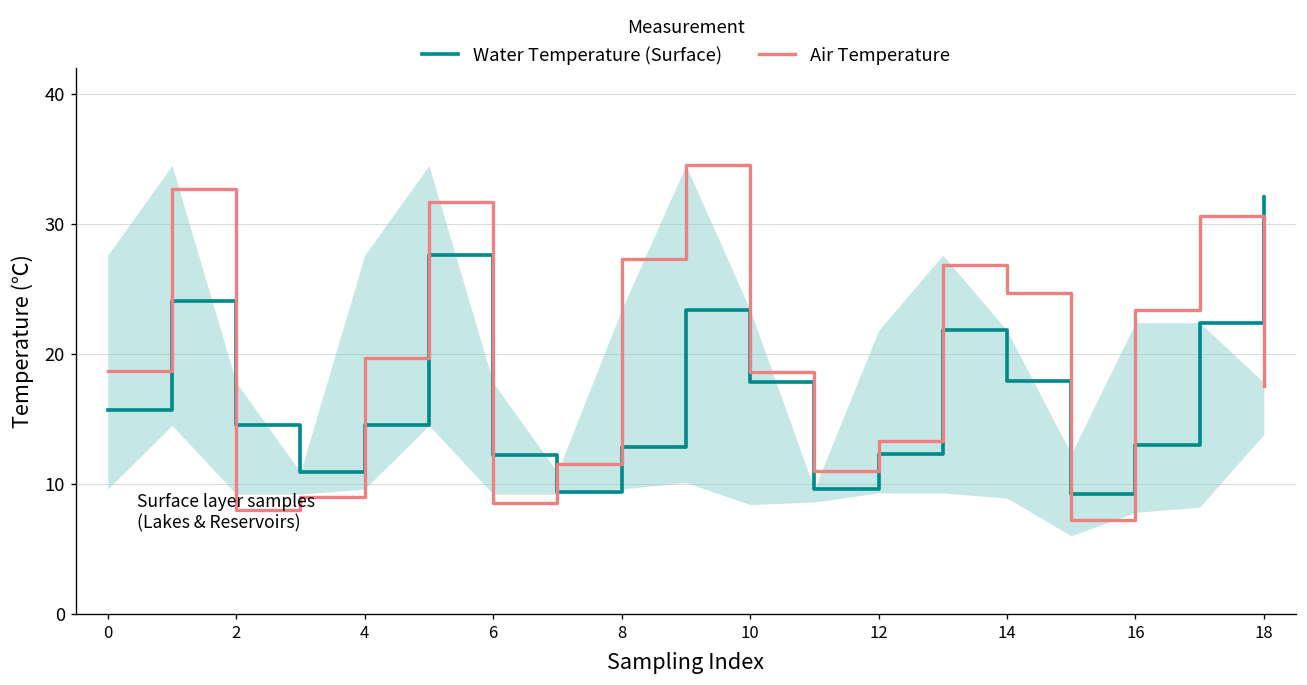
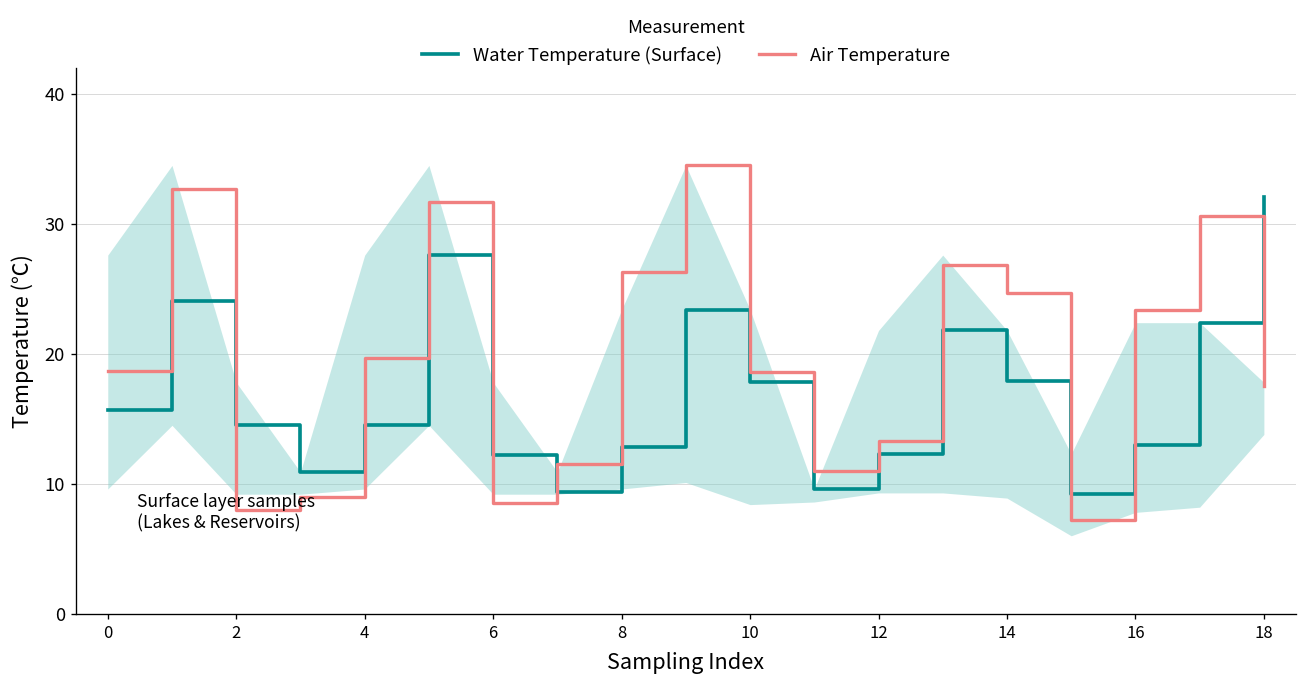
Air Temperature, 8: 27.3 -> 26.3
